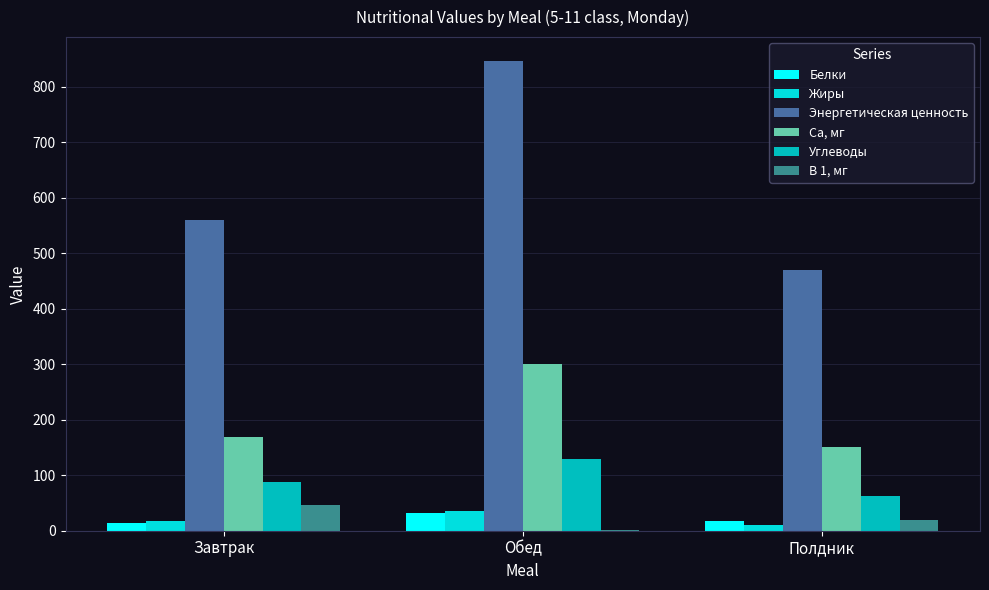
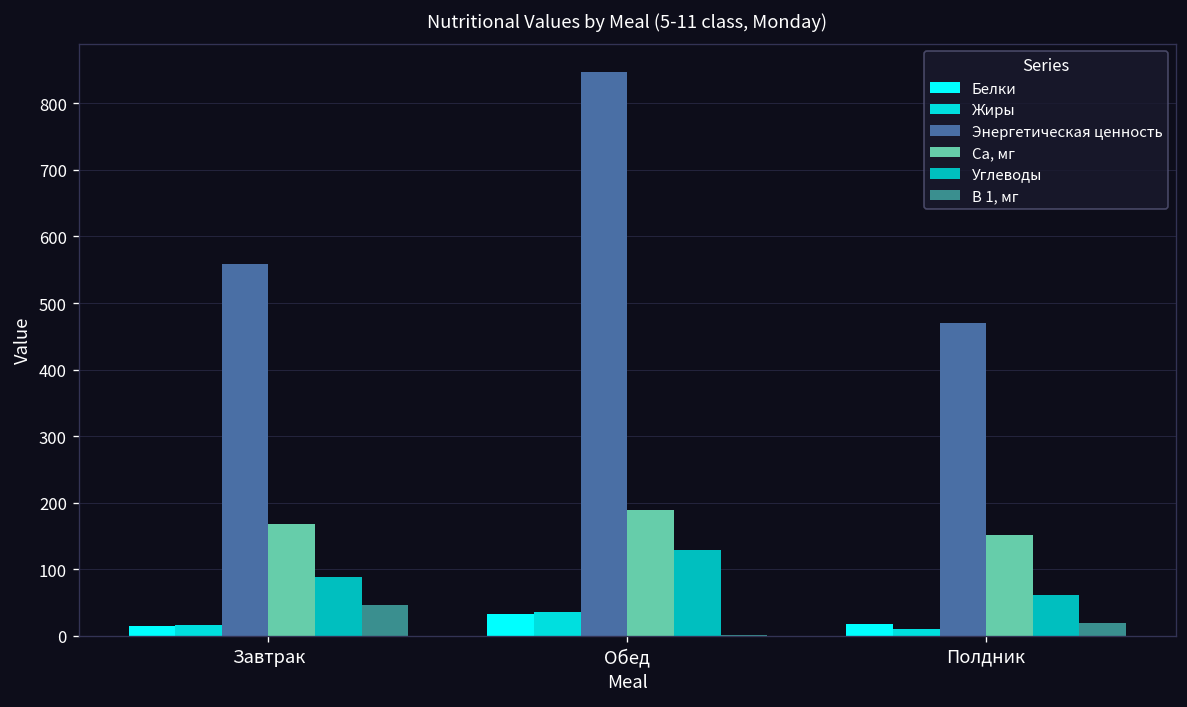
Са, мг, Обед: 300 -> 190
